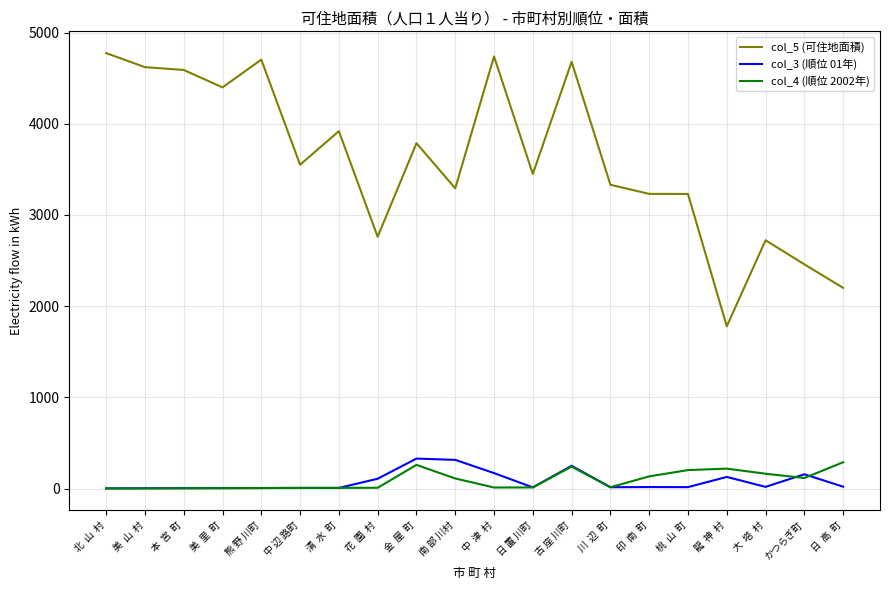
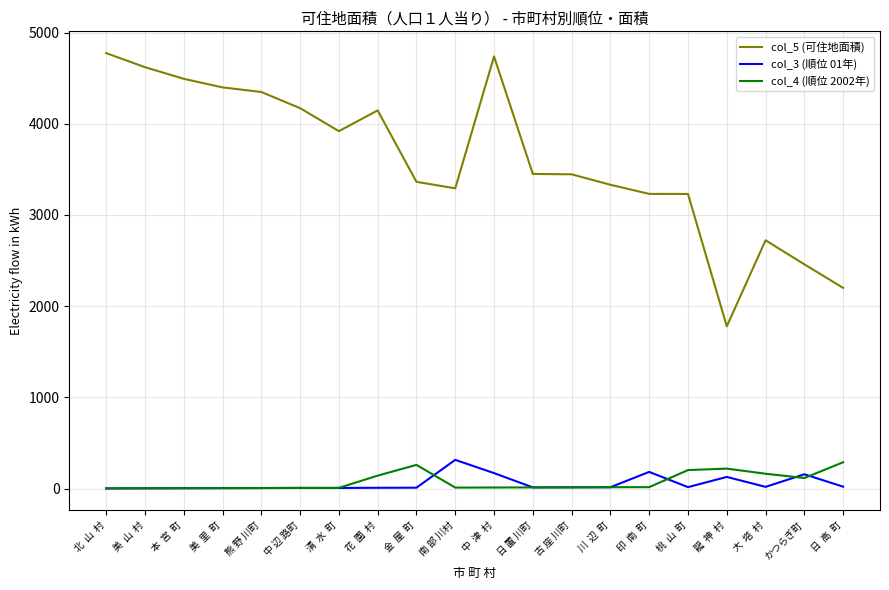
col_5 (可住地面積), 本 宮 町: 4600 -> 4500
col_5 (可住地面積), 熊 野 川町: 4700 -> 4300
col_5 (可住地面積), 中 辺 路町: 3500 -> 4200
col_5 (可住地面積), 花 園 村: 2800 -> 4100
col_3 (順位 01年), 花 園 村: 100 -> 0
col_4 (順位 2002年), 花 園 村: 0 -> 100
col_5 (可住地面積), 金 屋 町: 3800 -> 3400
col_3 (順位 01年), 金 屋 町: 300 -> 0
col_4 (順位 2002年), 南 部 川村: 100 -> 0
col_5 (可住地面積), 古 座 川町: 4700 -> 3400
col_3 (順位 01年), 古 座 川町: 200 -> 0
col_4 (順位 2002年), 古 座 川町: 200 -> 0
col_3 (順位 01年), 印 南 町: 0 -> 200
col_4 (順位 2002年), 印 南 町: 100 -> 0
